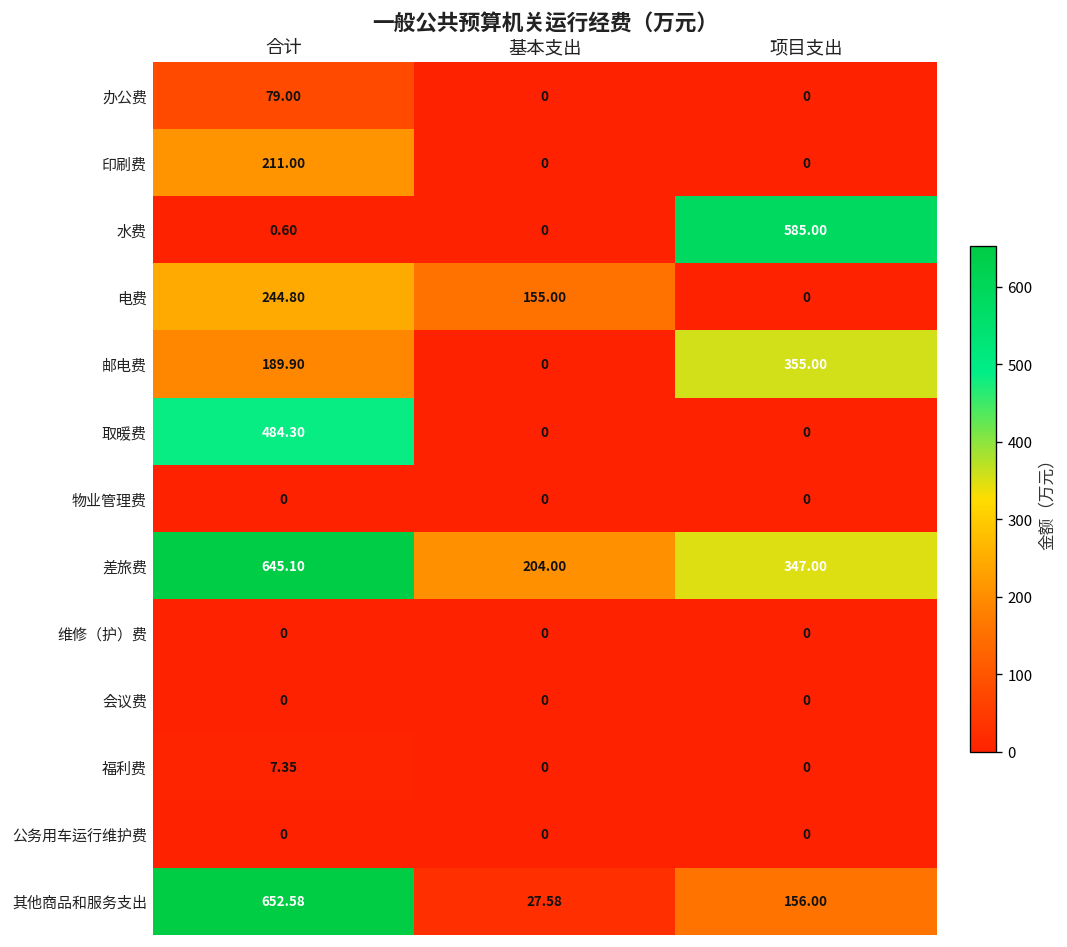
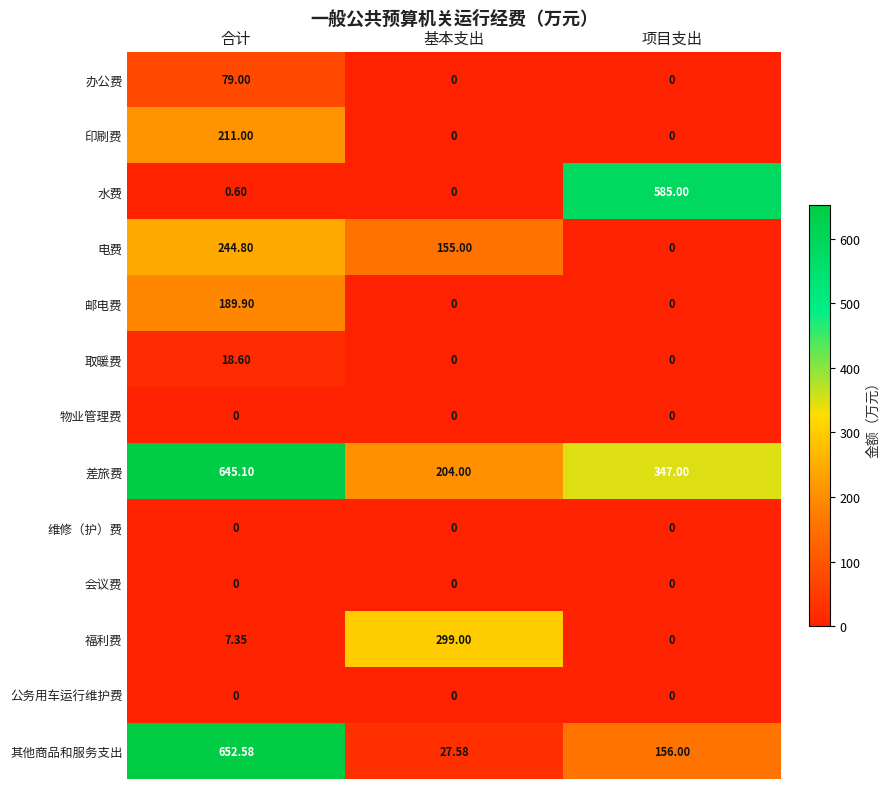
邮电费, 项目支出: 355.00 -> 0
取暖费, 合计: 484.30 -> 18.60
福利费, 基本支出: 0 -> 299.00
